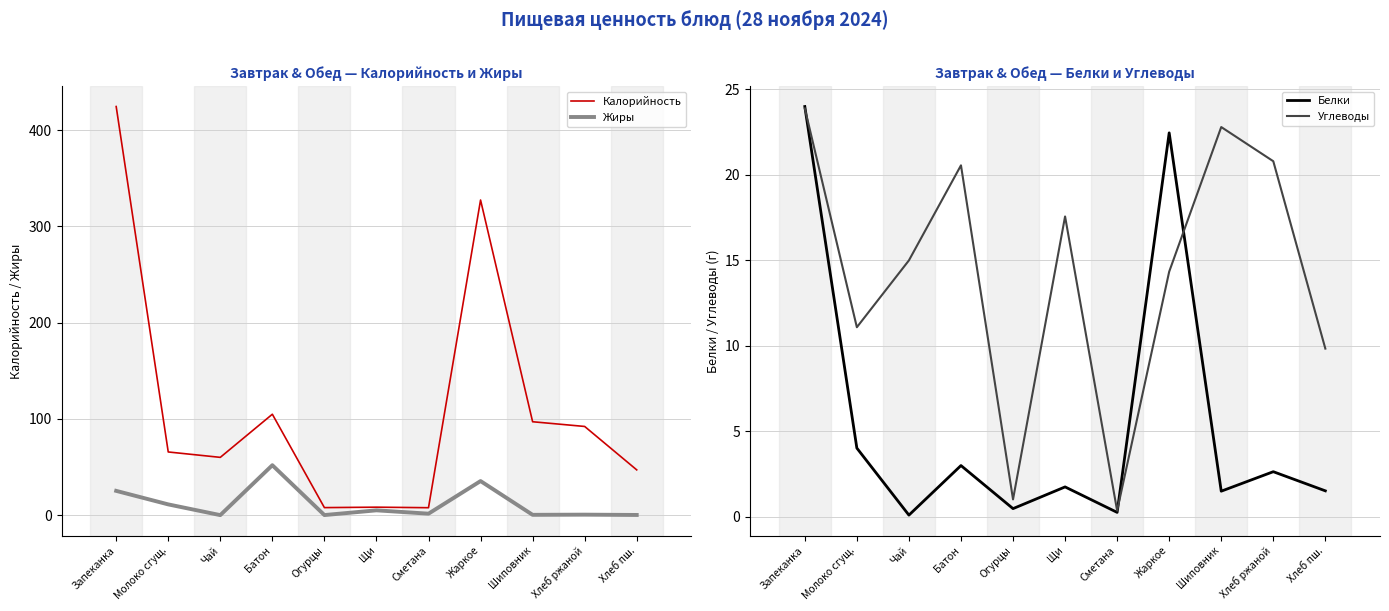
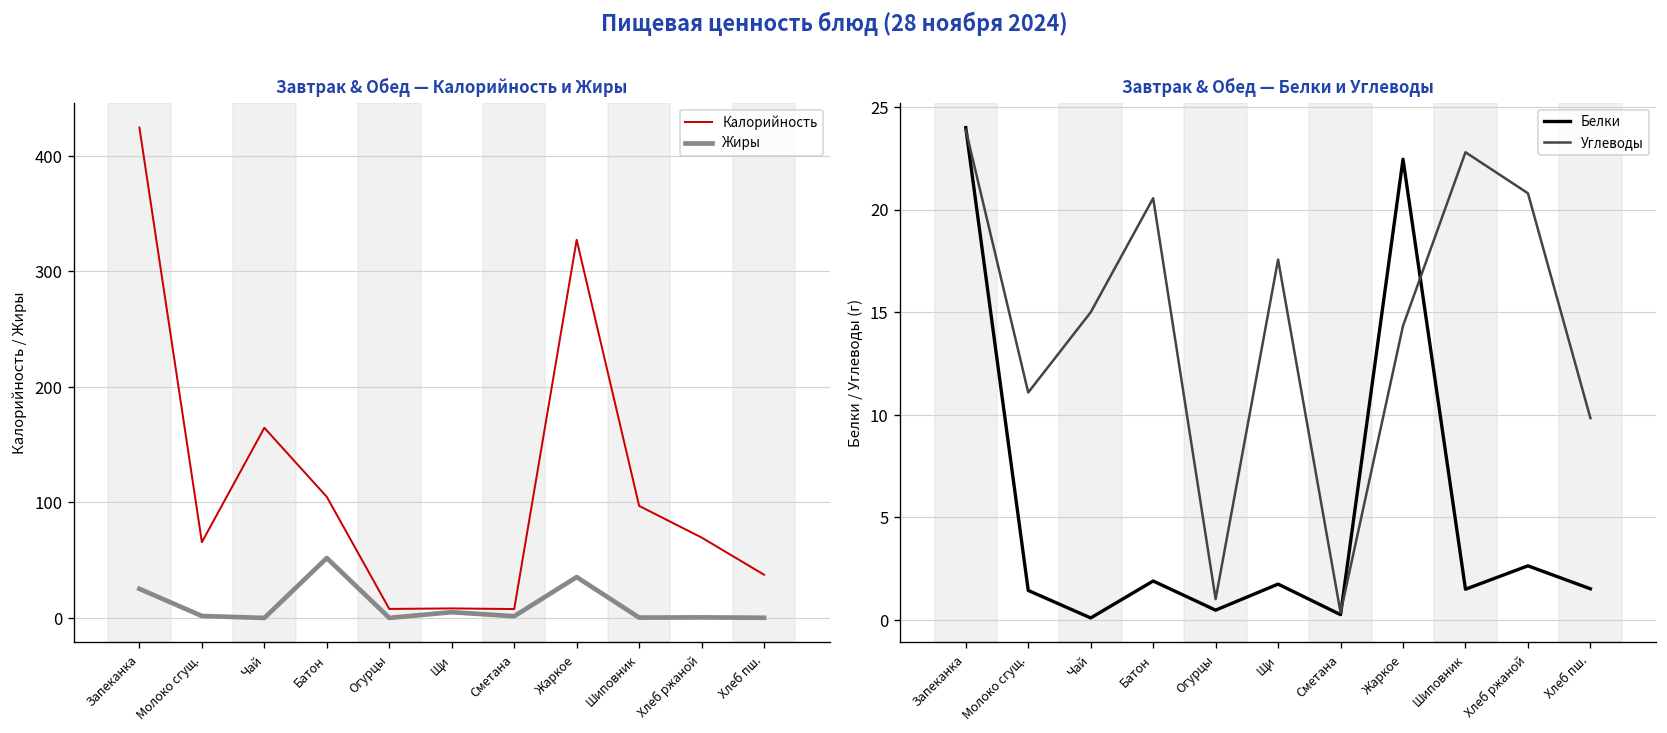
Завтрак & Обед — Калорийность и Жиры, Жиры, Молоко сгущ.: 10 -> 0
Завтрак & Обед — Калорийность и Жиры, Калорийность, Чай: 60 -> 160
Завтрак & Обед — Калорийность и Жиры, Калорийность, Хлеб ржаной: 90 -> 70
Завтрак & Обед — Калорийность и Жиры, Калорийность, Хлеб пш.: 50 -> 40
Завтрак & Обед — Белки и Углеводы, Белки, Молоко сгущ.: 4.0 -> 1.4
Завтрак & Обед — Белки и Углеводы, Белки, Батон: 3.0 -> 1.9
